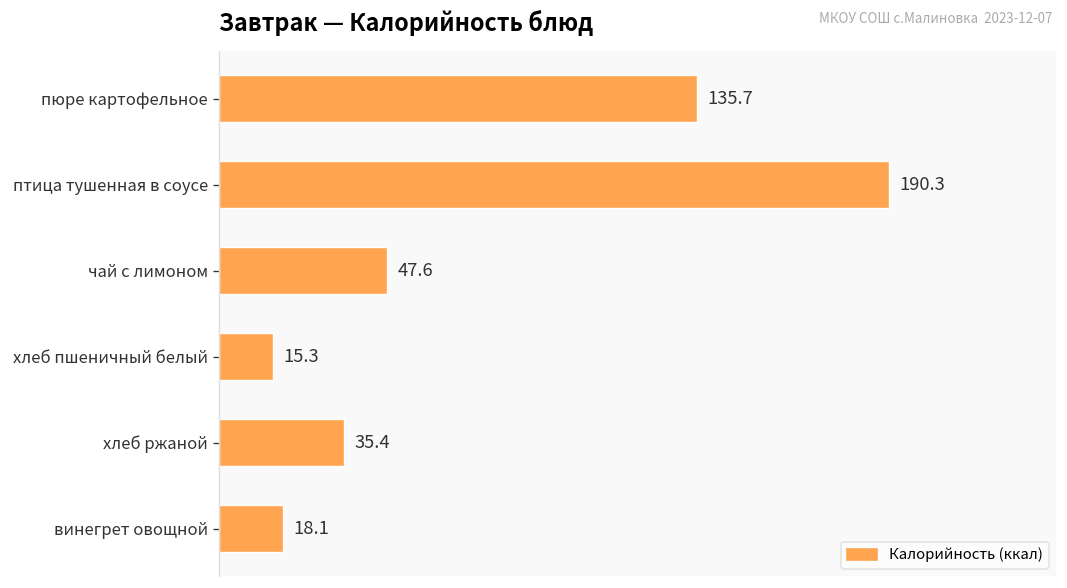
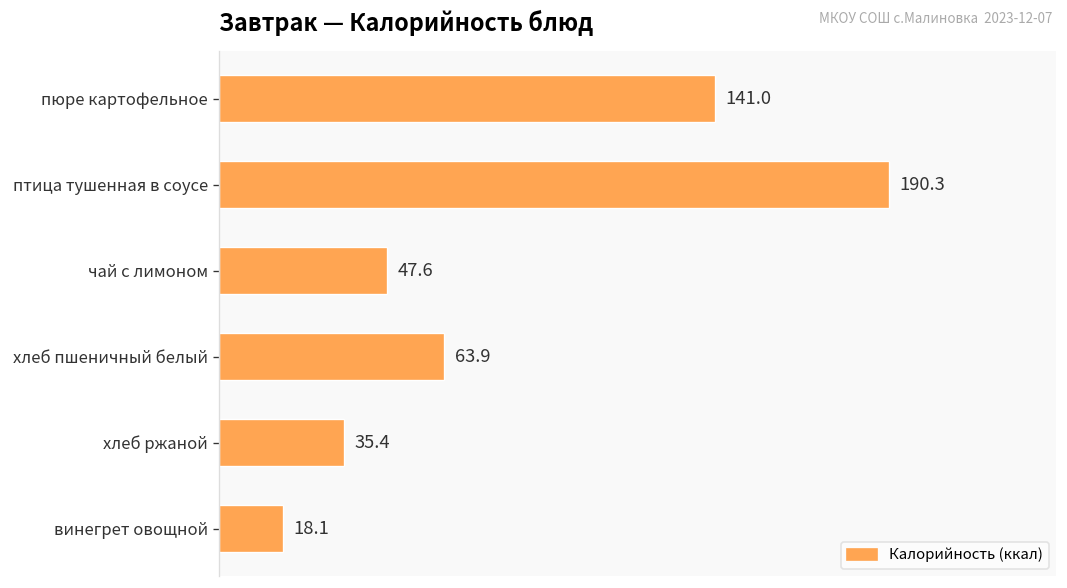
пюре картофельное: 135.7 -> 141.0
хлеб пшеничный белый: 15.3 -> 63.9
